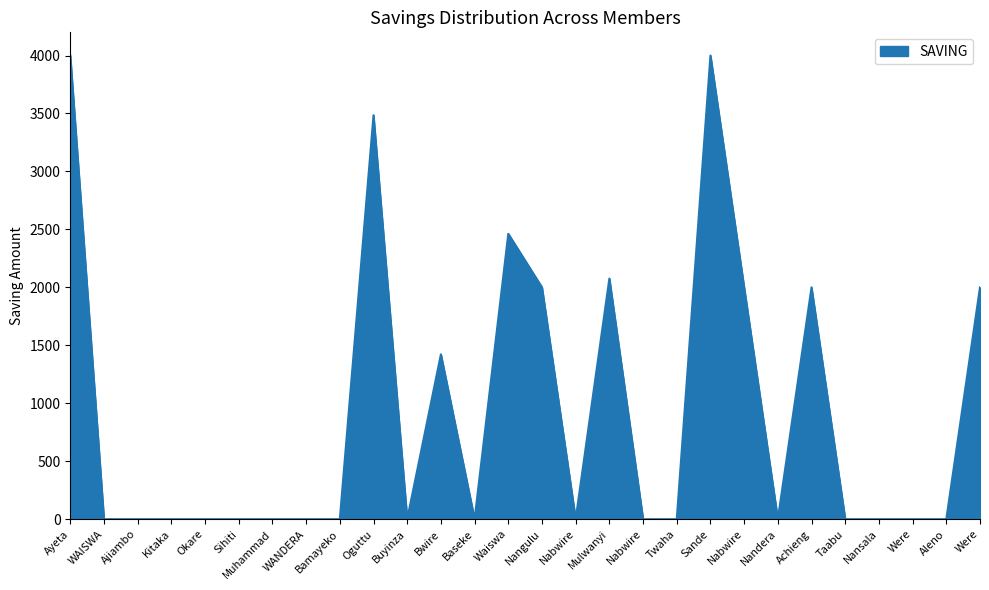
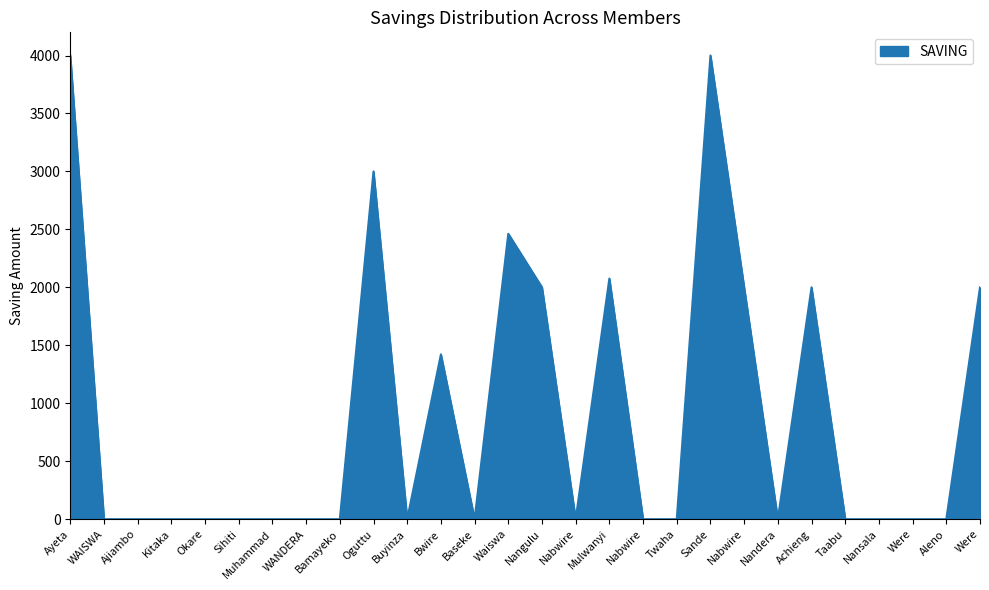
Oguttu: 3490 -> 3000
